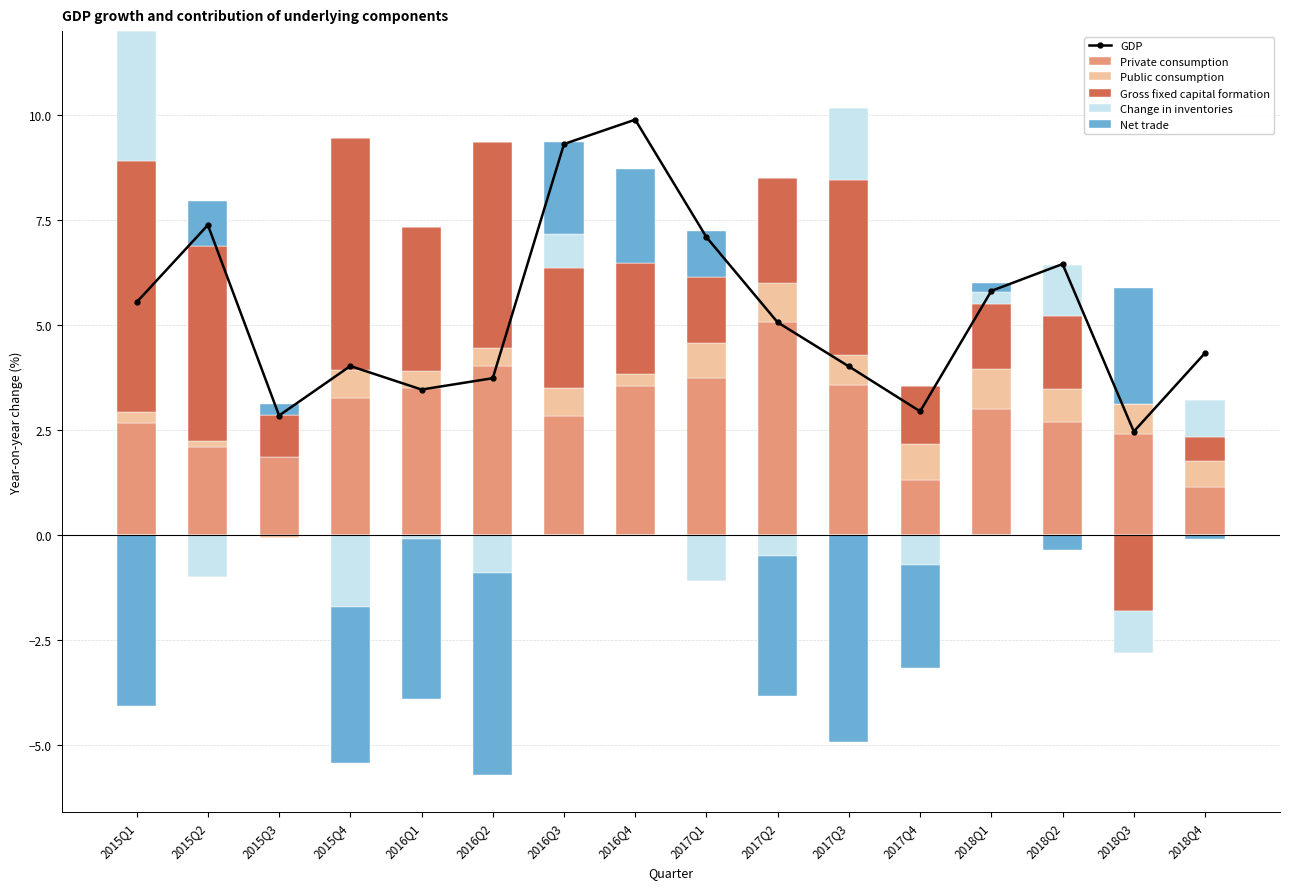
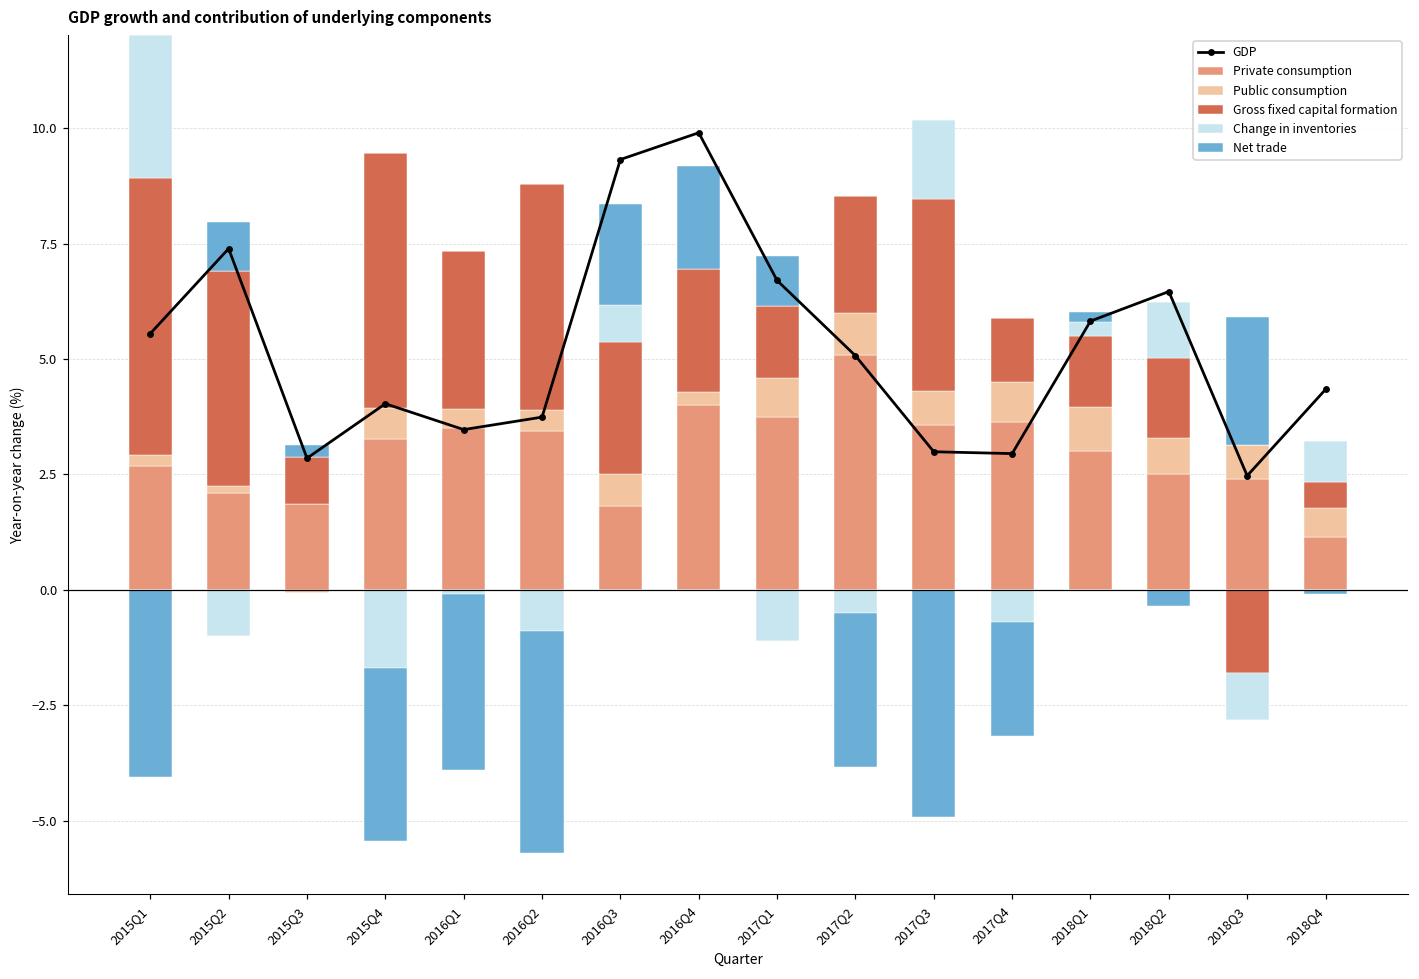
Private consumption, 2016Q2: 4.0 -> 3.5
Private consumption, 2016Q3: 2.8 -> 1.8
Private consumption, 2016Q4: 3.6 -> 4.0
GDP, 2017Q1: 7.1 -> 6.7
GDP, 2017Q3: 4.0 -> 3.0
Private consumption, 2017Q4: 1.3 -> 3.6
Private consumption, 2018Q2: 2.7 -> 2.5
